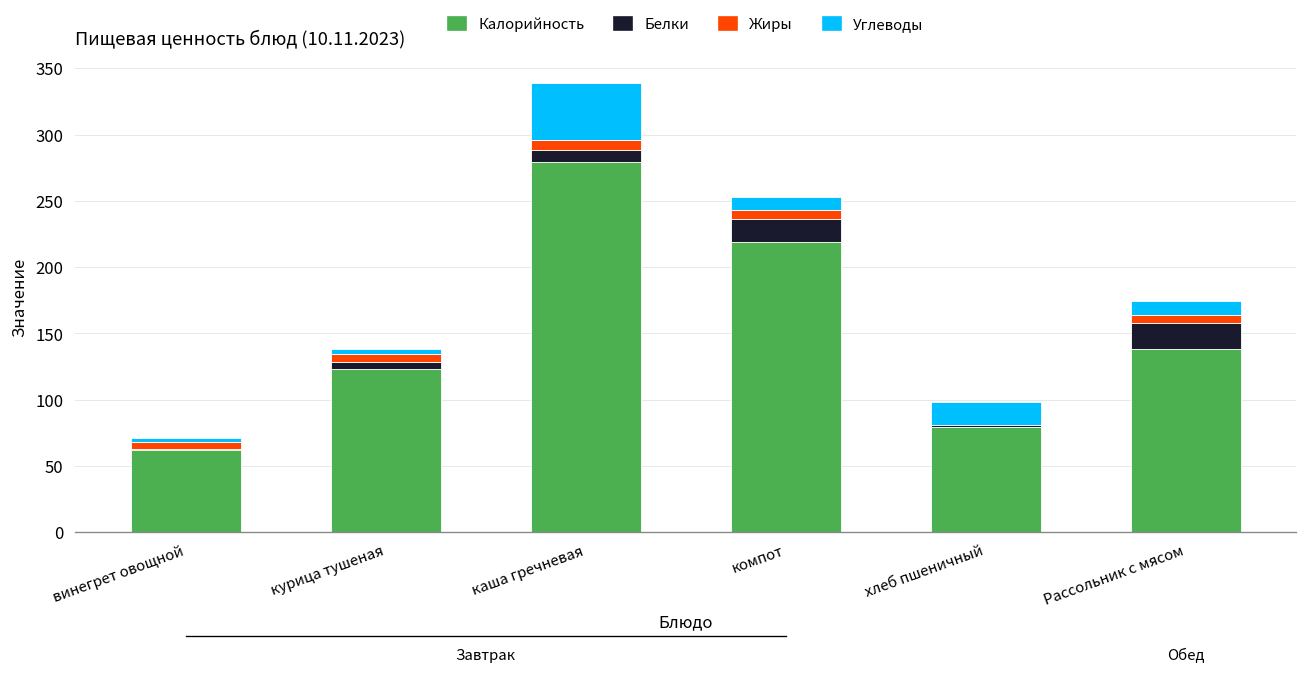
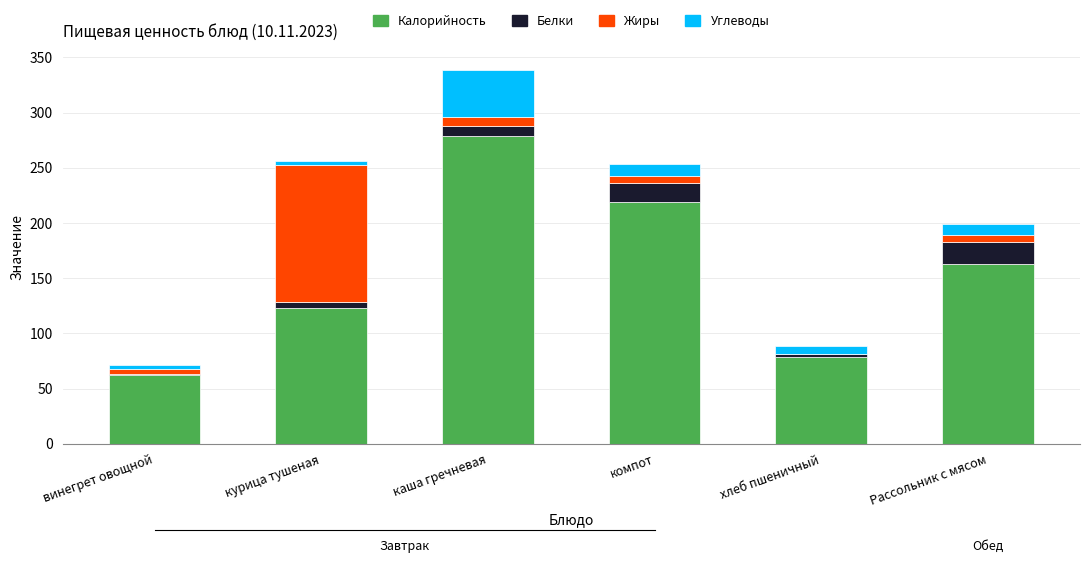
Жиры, курица тушеная: 6 -> 124
Углеводы, хлеб пшеничный: 17 -> 8
Калорийность, Рассольник с мясом: 138 -> 163
